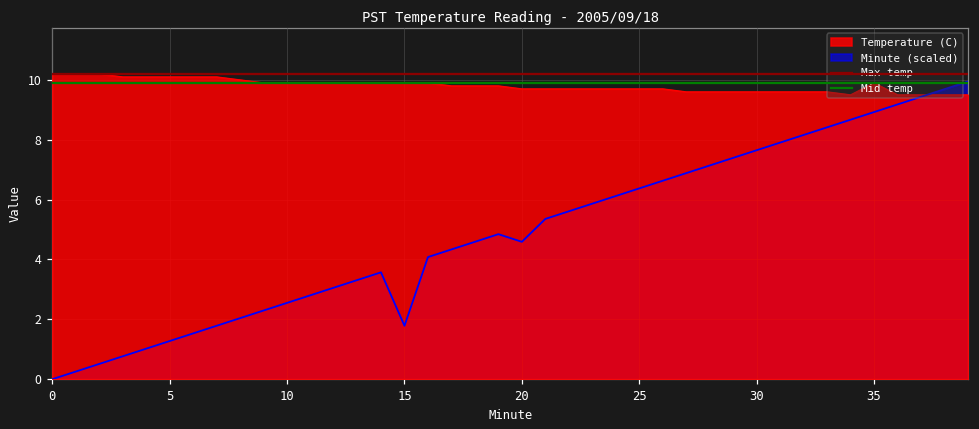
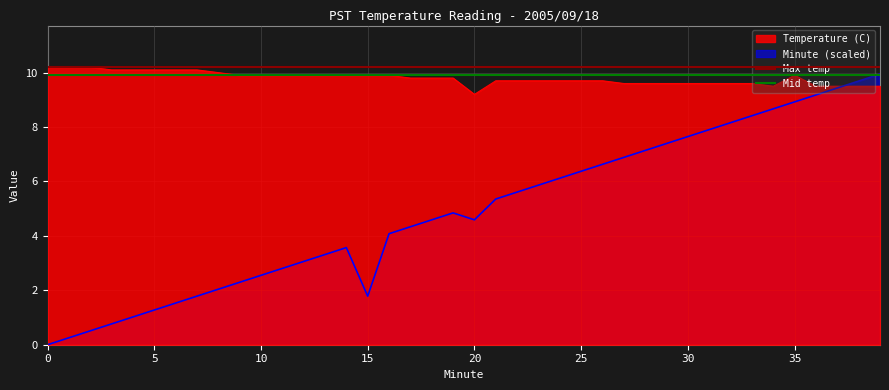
Temperature (C), 20: 9.7 -> 9.2
